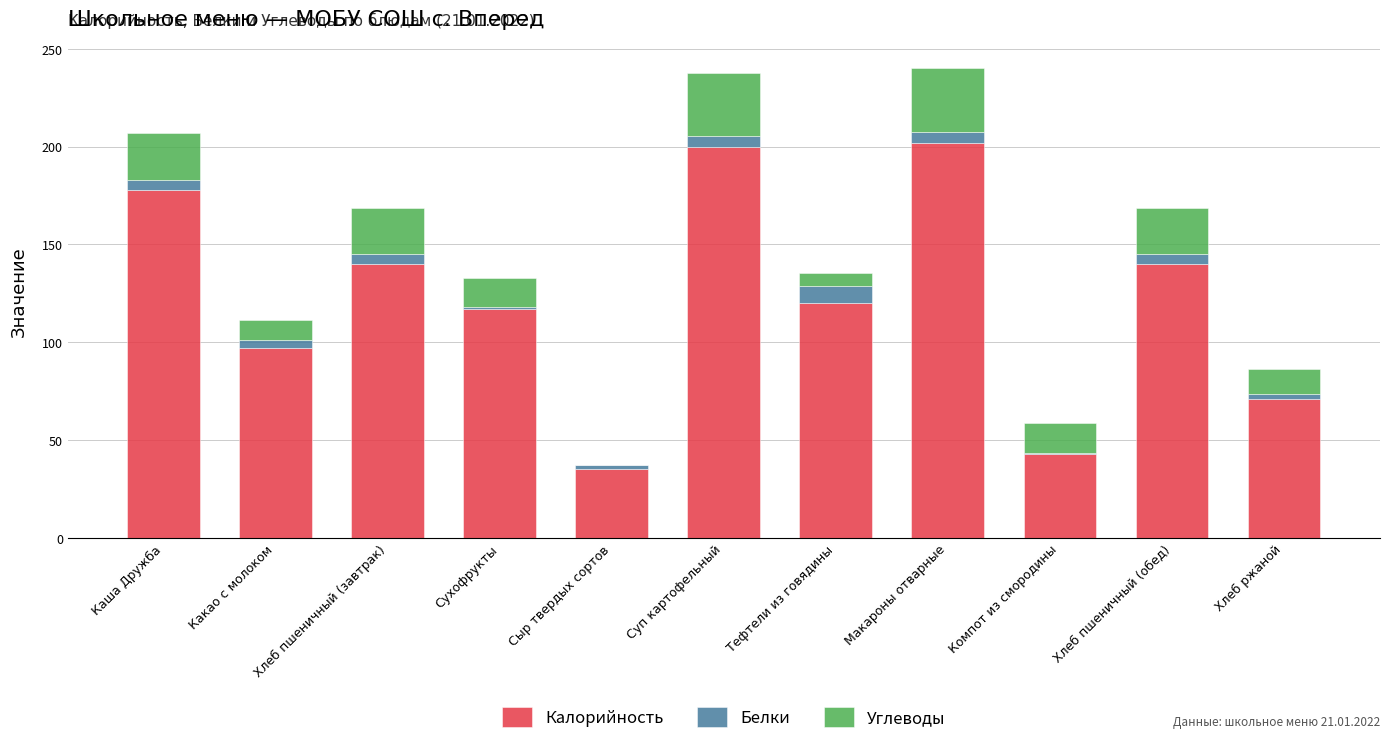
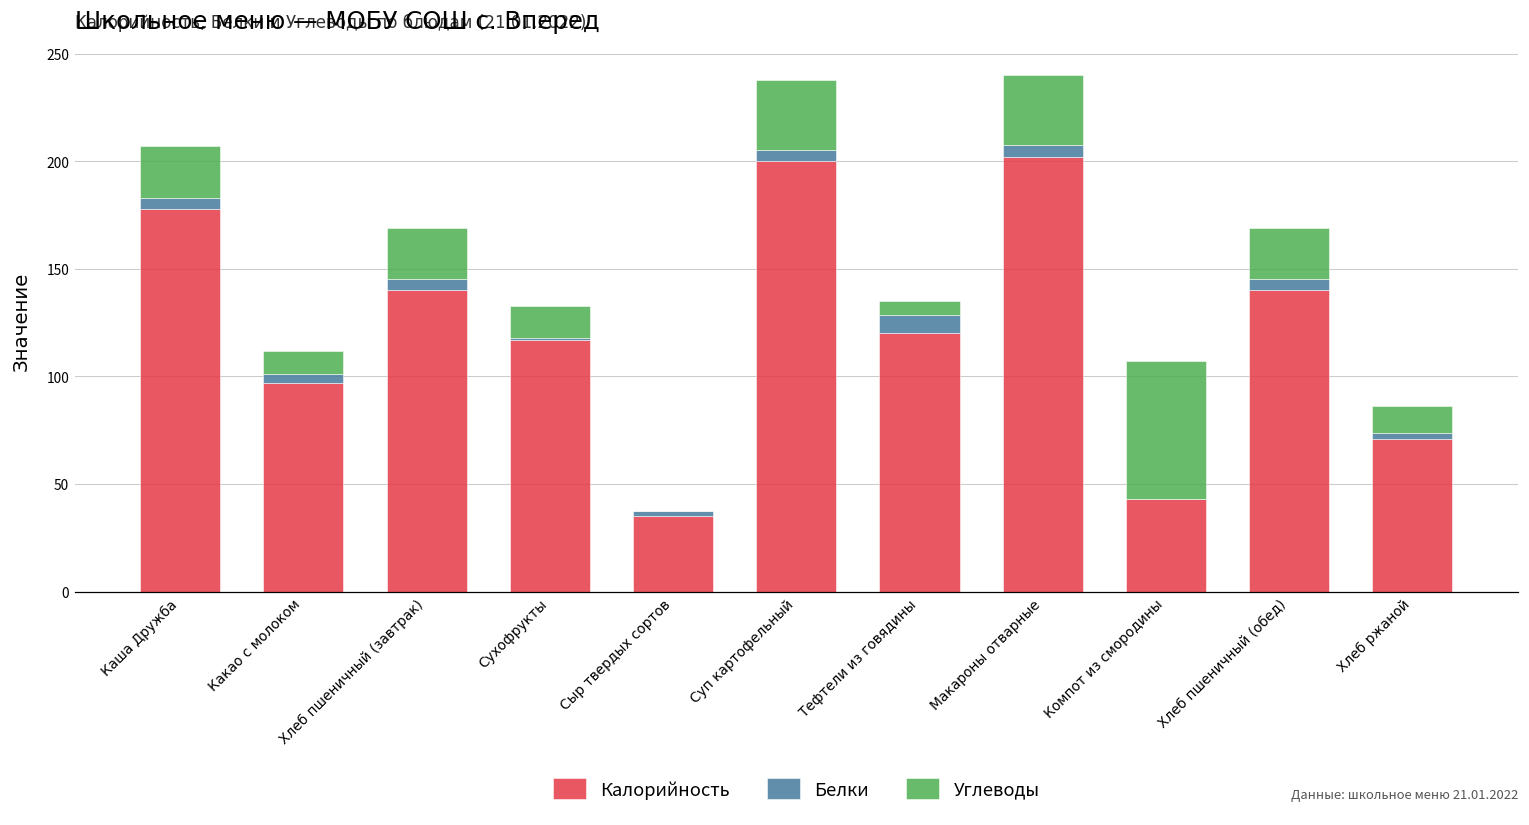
Углеводы, Компот из смородины: 15 -> 64
